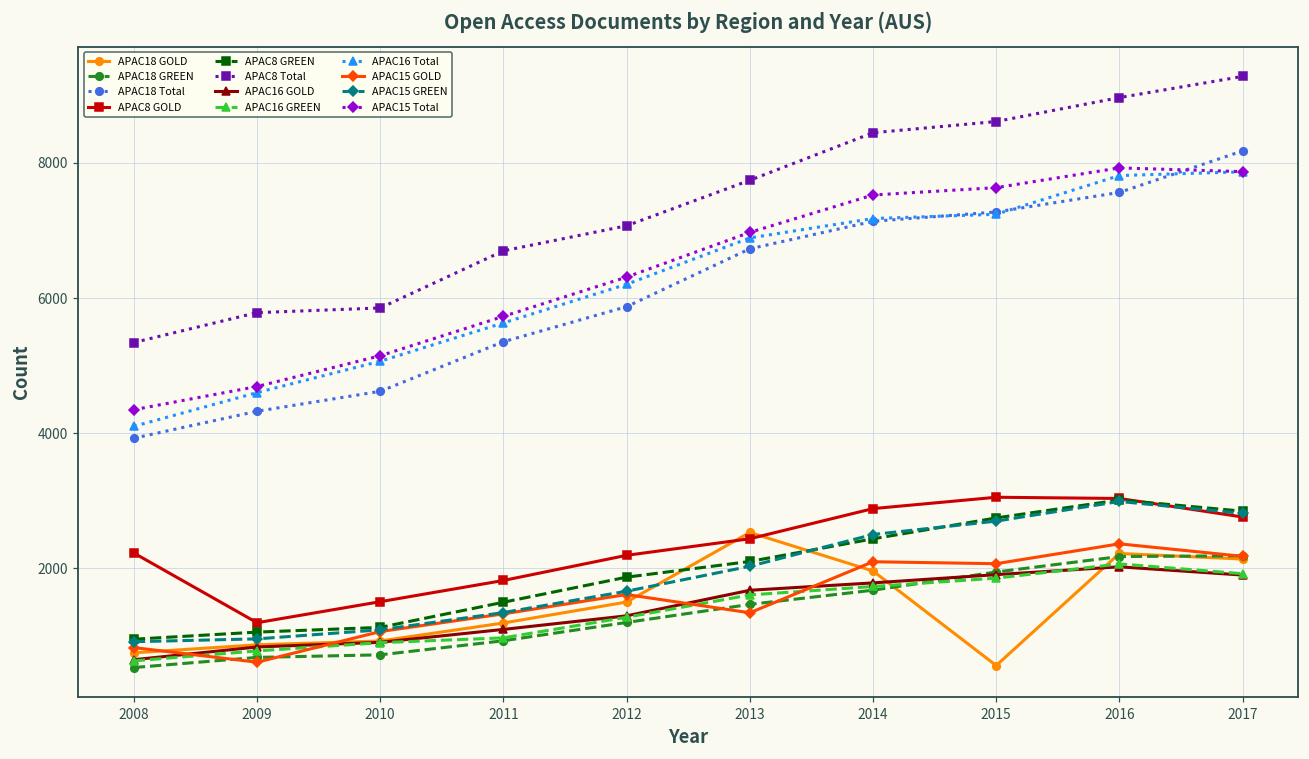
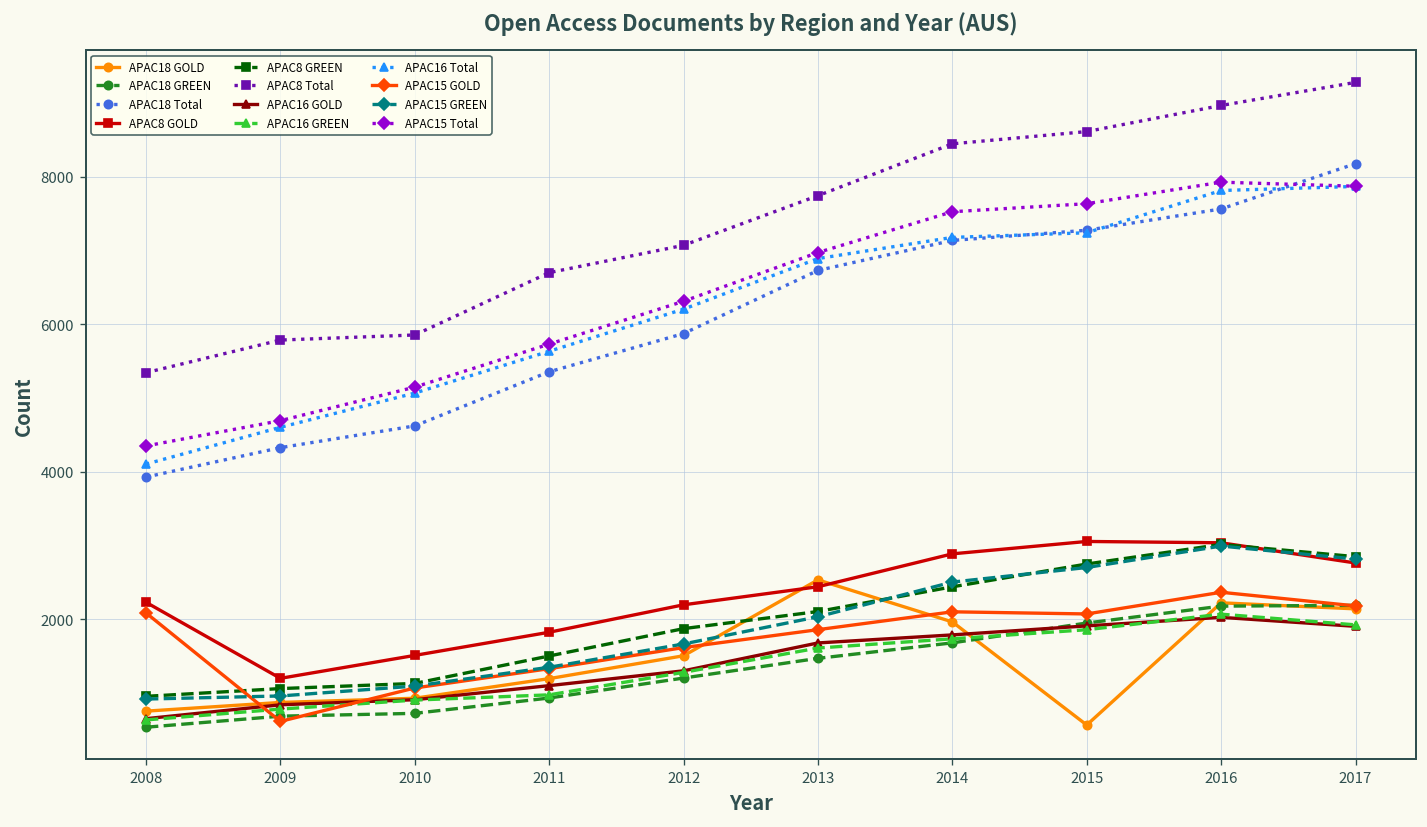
APAC15 GOLD, 2008: 800 -> 2100
APAC15 GOLD, 2013: 1300 -> 1900
